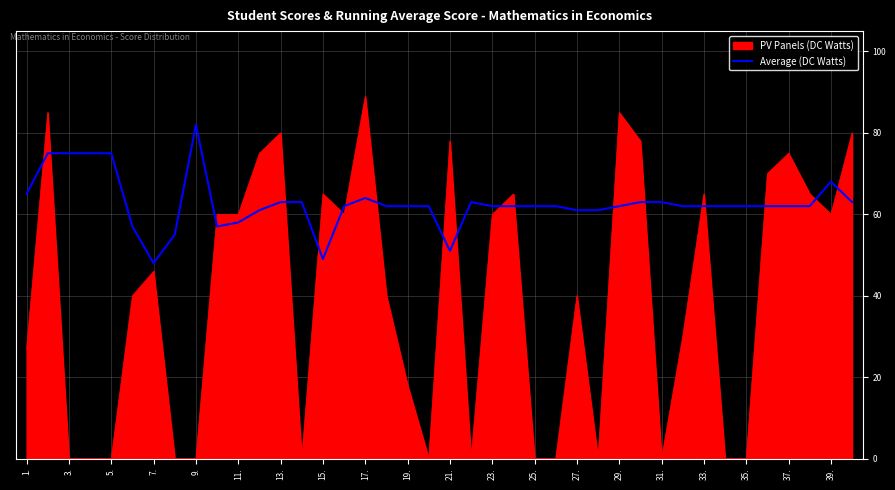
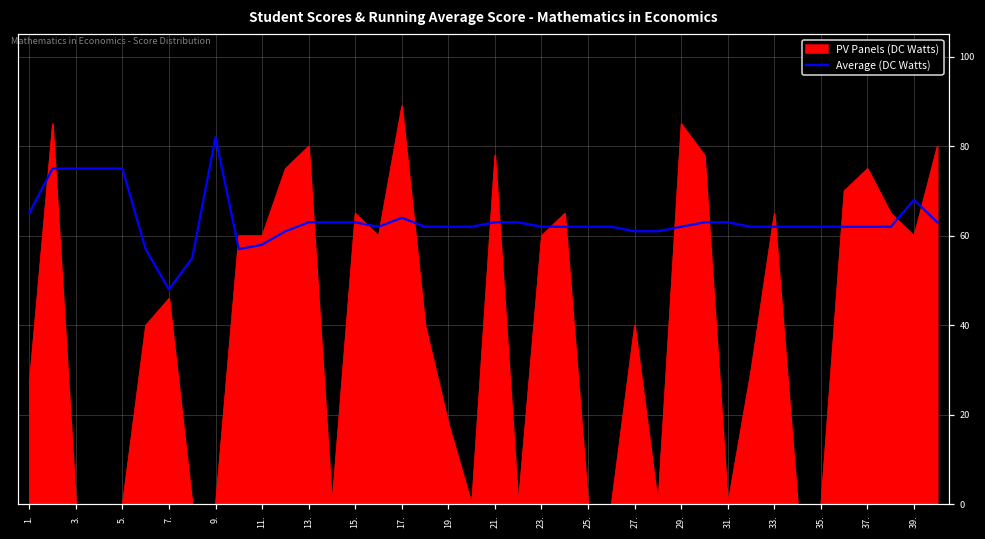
Average (DC Watts), 15.: 49 -> 63
Average (DC Watts), 21.: 51 -> 63
